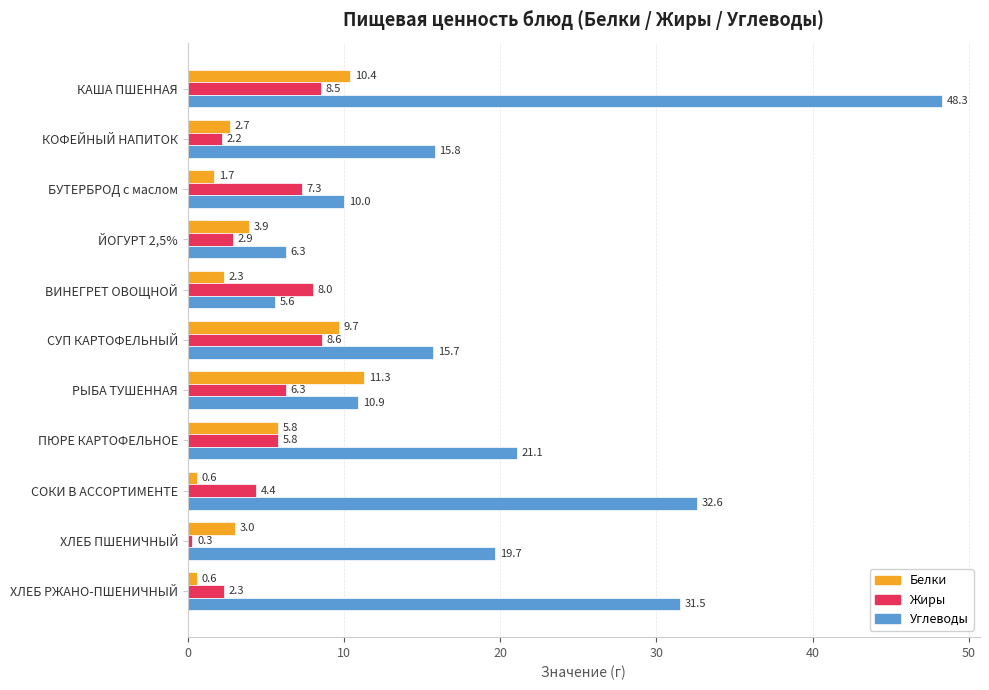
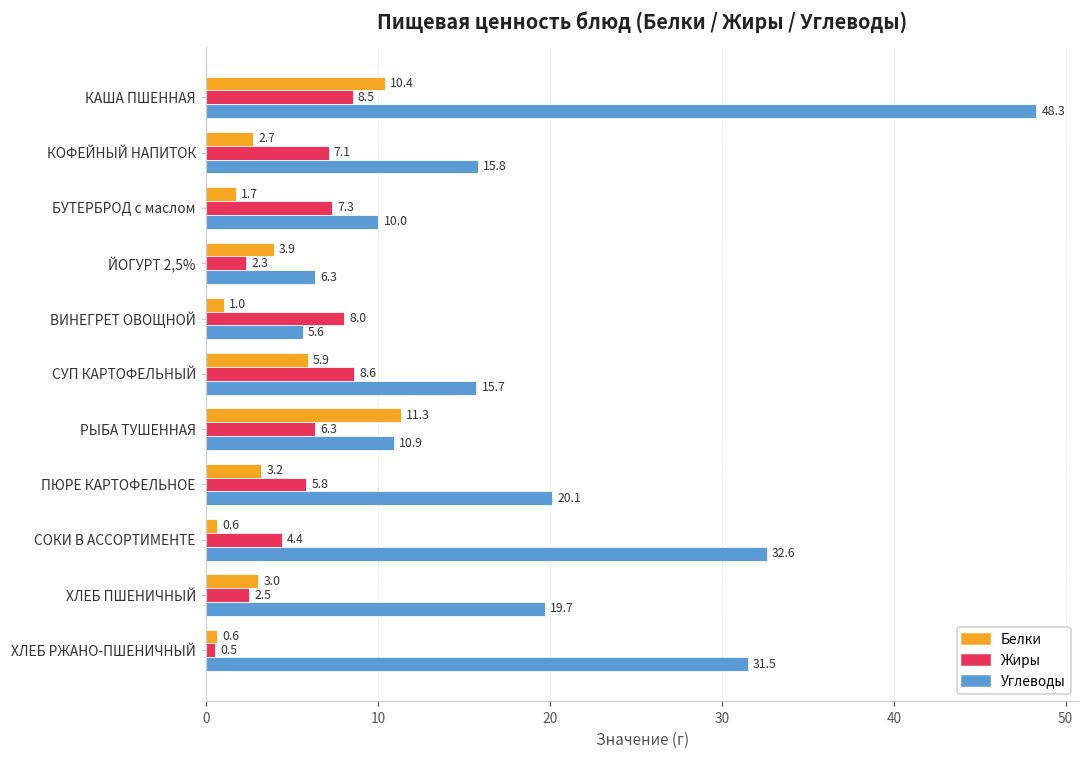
Жиры, КОФЕЙНЫЙ НАПИТОК: 2.2 -> 7.1
Жиры, ЙОГУРТ 2,5%: 2.9 -> 2.3
Белки, ВИНЕГРЕТ ОВОЩНОЙ: 2.3 -> 1.0
Белки, СУП КАРТОФЕЛЬНЫЙ: 9.7 -> 5.9
Белки, ПЮРЕ КАРТОФЕЛЬНОЕ: 5.8 -> 3.2
Углеводы, ПЮРЕ КАРТОФЕЛЬНОЕ: 21.1 -> 20.1
Жиры, ХЛЕБ ПШЕНИЧНЫЙ: 0.3 -> 2.5
Жиры, ХЛЕБ РЖАНО-ПШЕНИЧНЫЙ: 2.3 -> 0.5
